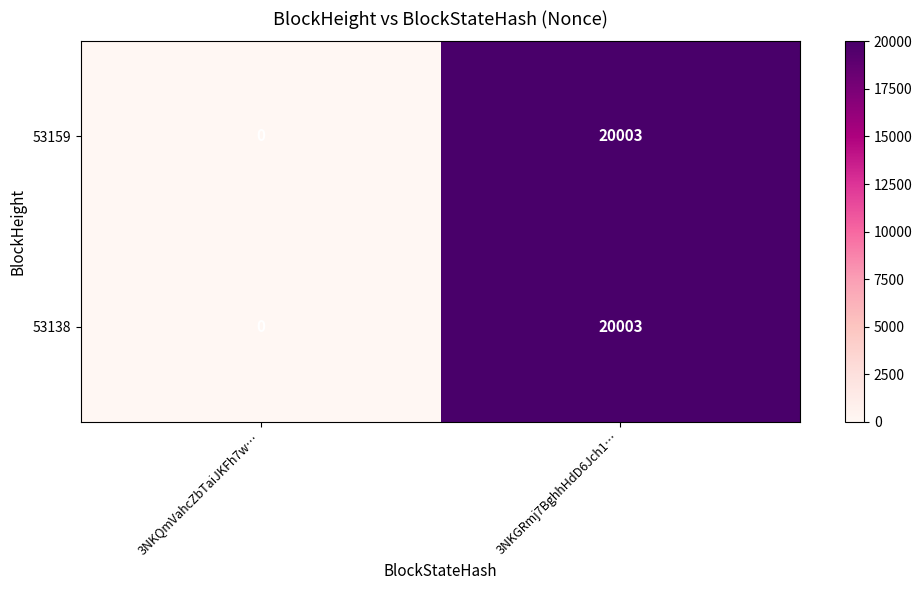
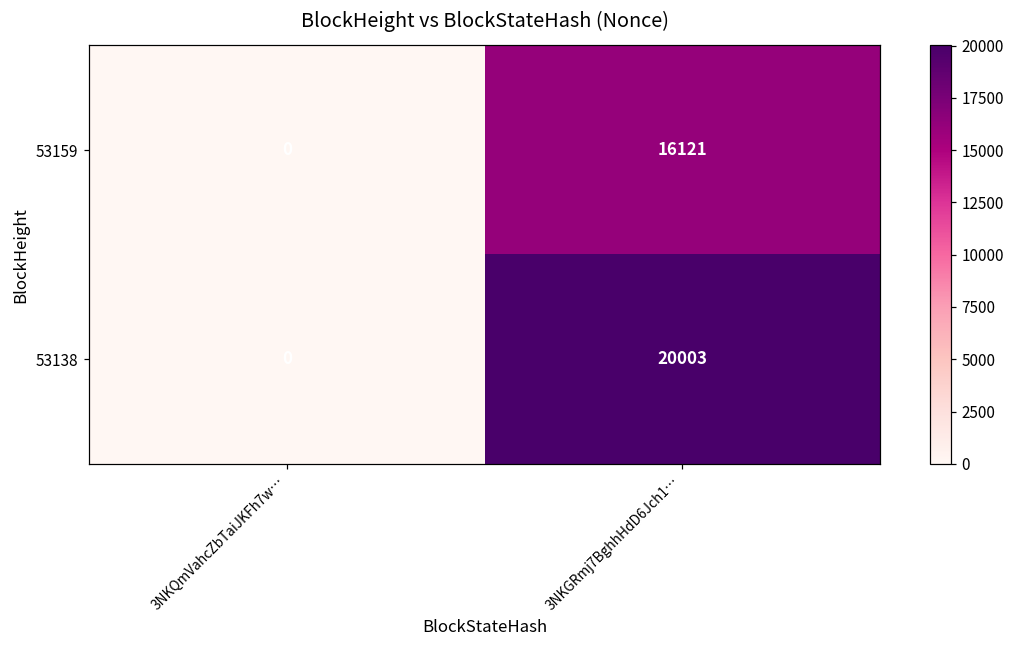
53159, 3NKGRmj7BghhHdD6Jch1…: 20003 -> 16121
